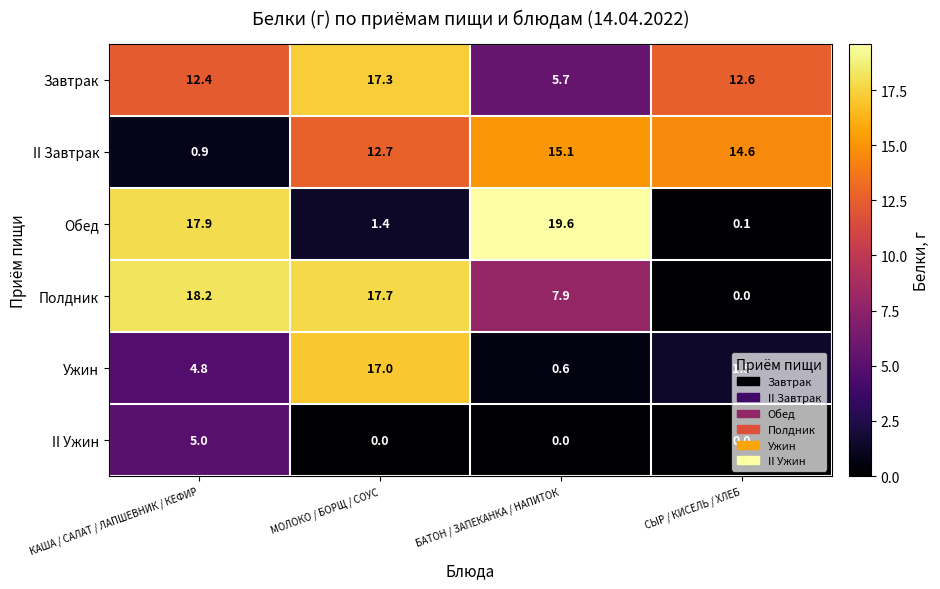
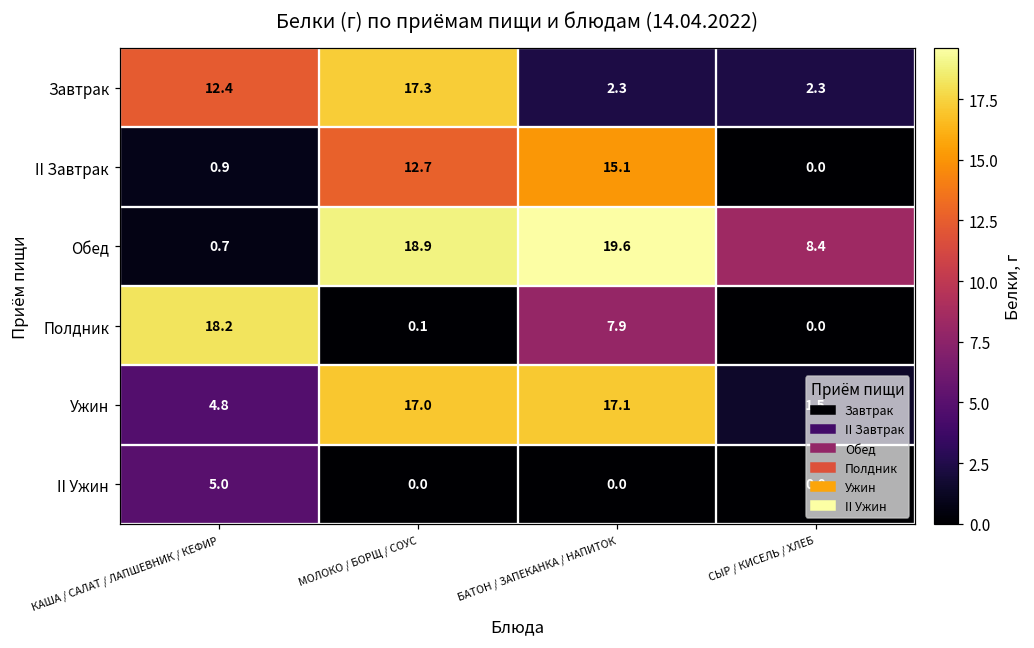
Завтрак, БАТОН / ЗАПЕКАНКА / НАПИТОК: 5.7 -> 2.3
Завтрак, СЫР / КИСЕЛЬ / ХЛЕБ: 12.6 -> 2.3
II Завтрак, СЫР / КИСЕЛЬ / ХЛЕБ: 14.6 -> 0.0
Обед, КАША / САЛАТ / ЛАПШЕВНИК / КЕФИР: 17.9 -> 0.7
Обед, МОЛОКО / БОРЩ / СОУС: 1.4 -> 18.9
Обед, СЫР / КИСЕЛЬ / ХЛЕБ: 0.1 -> 8.4
Полдник, МОЛОКО / БОРЩ / СОУС: 17.7 -> 0.1
Ужин, БАТОН / ЗАПЕКАНКА / НАПИТОК: 0.6 -> 17.1
